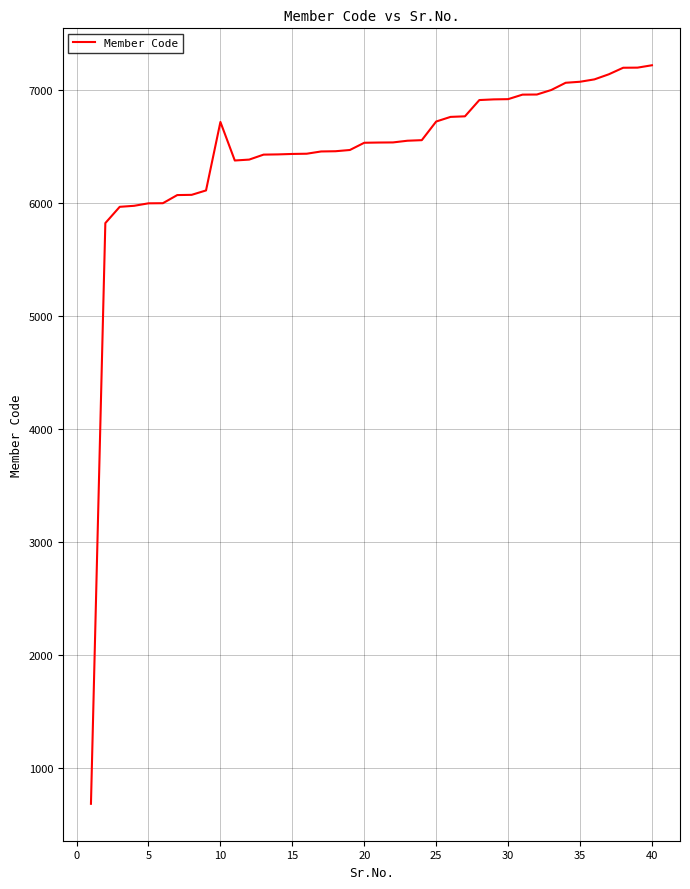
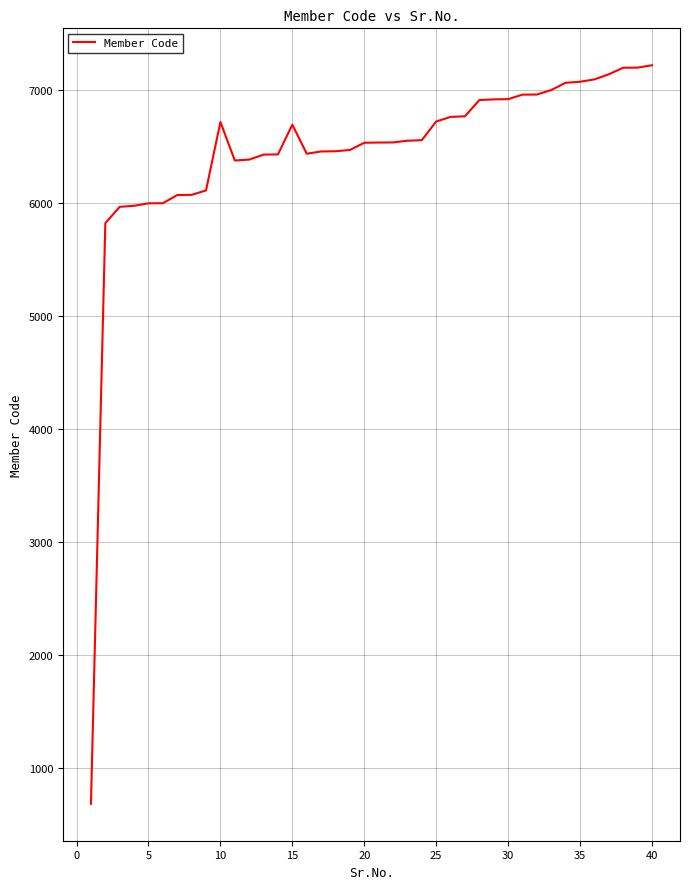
15: 6440 -> 6700
